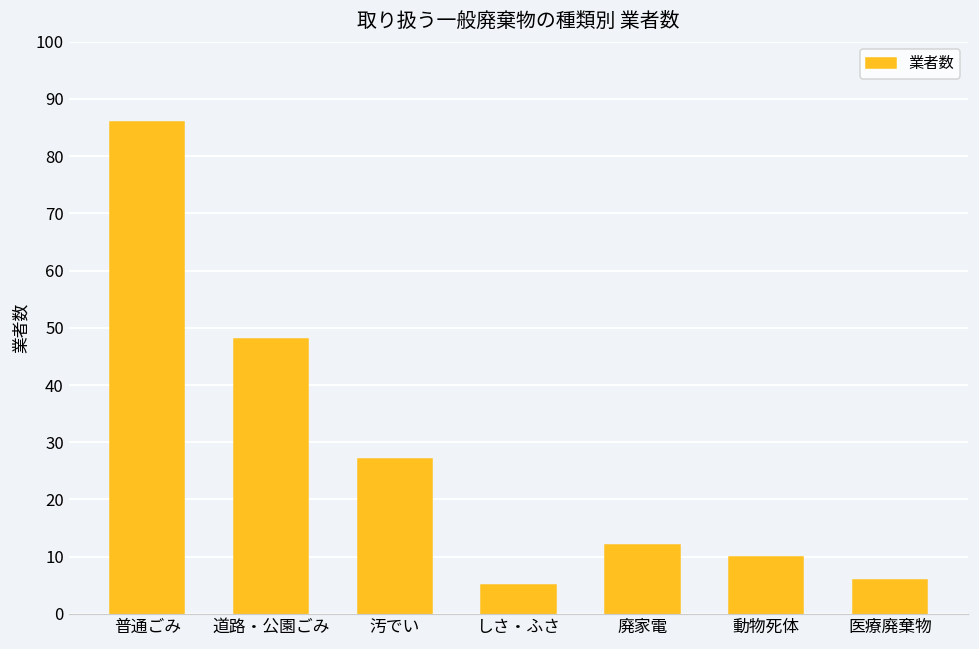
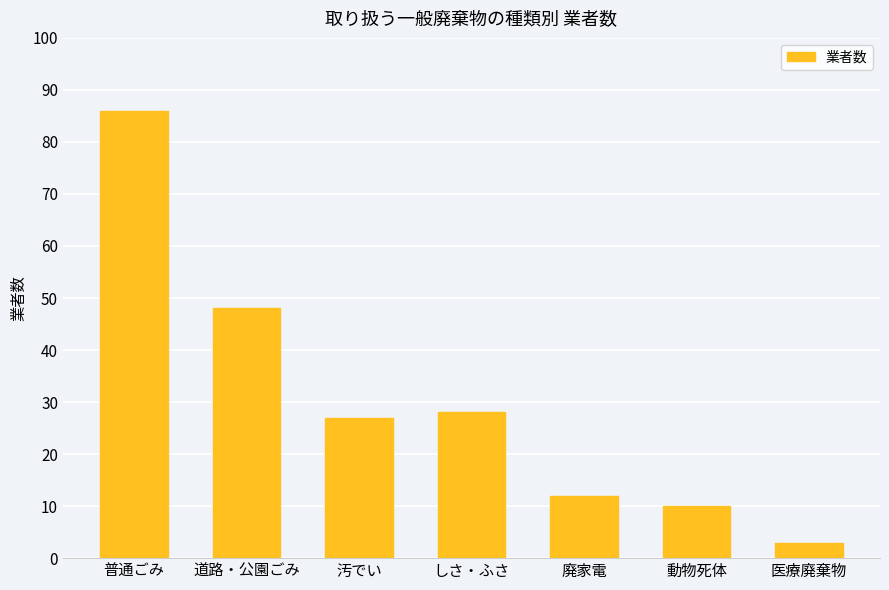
しさ・ふさ: 5 -> 28
医療廃棄物: 6 -> 3
